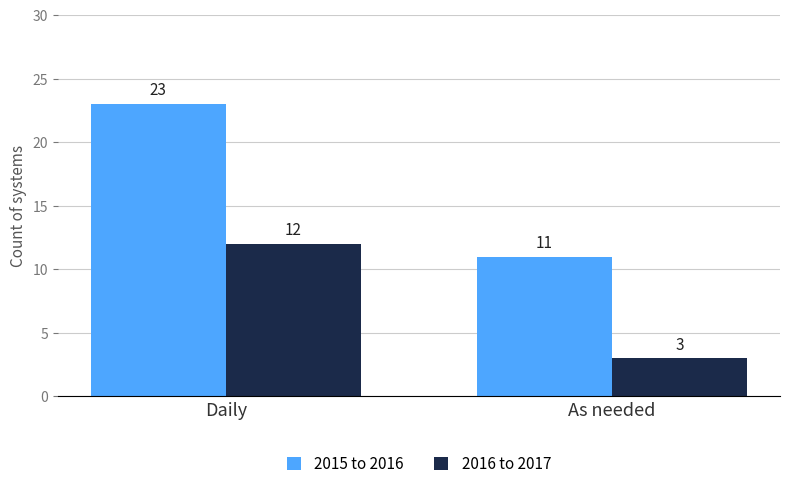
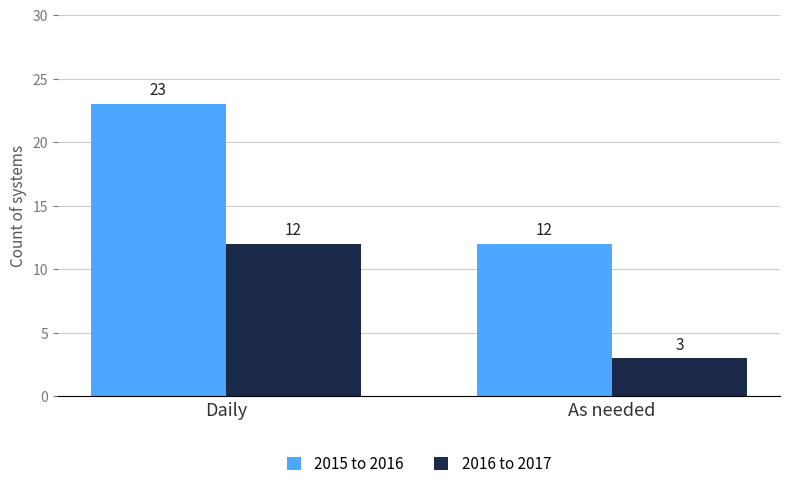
2015 to 2016, As needed: 11 -> 12
